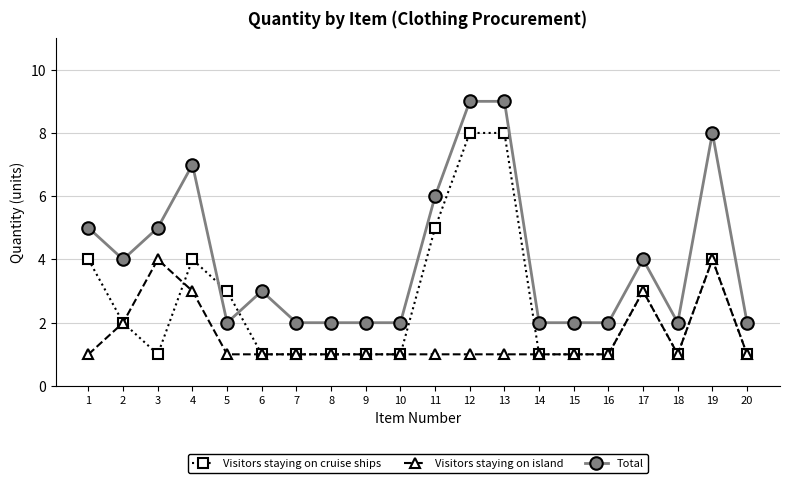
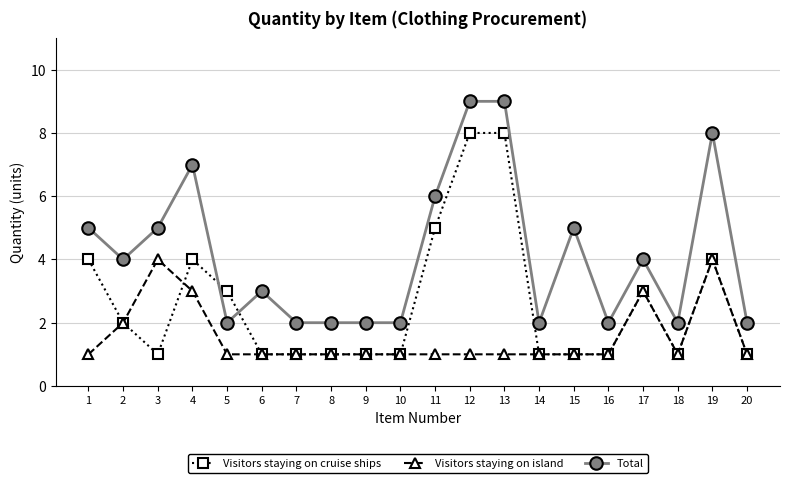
Total, 15: 2 -> 5
